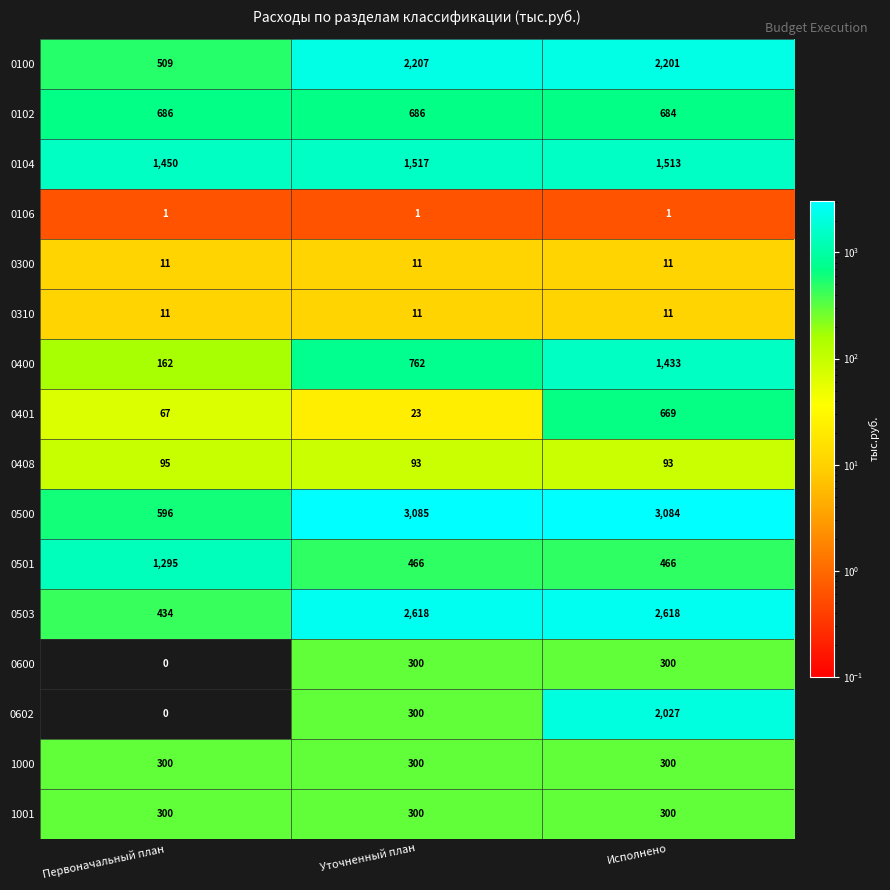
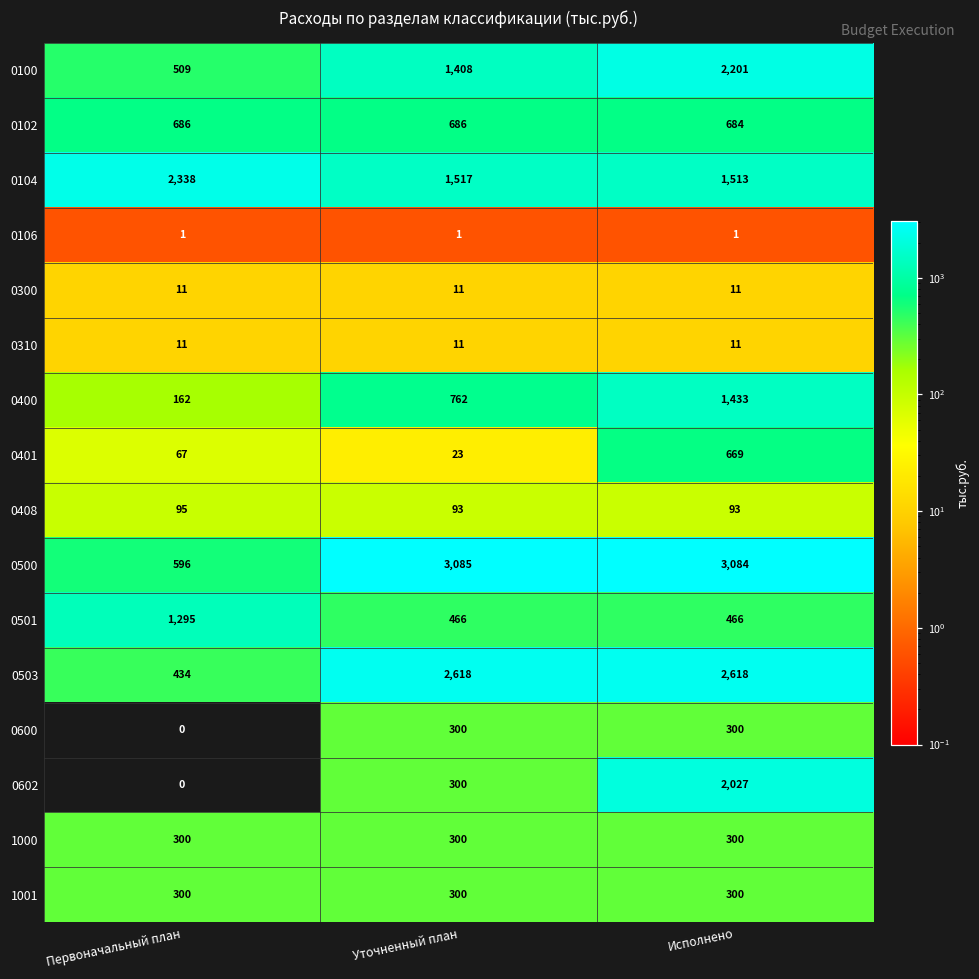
0100, Уточненный план: 2,207 -> 1,408
0104, Первоначальный план: 1,450 -> 2,338
